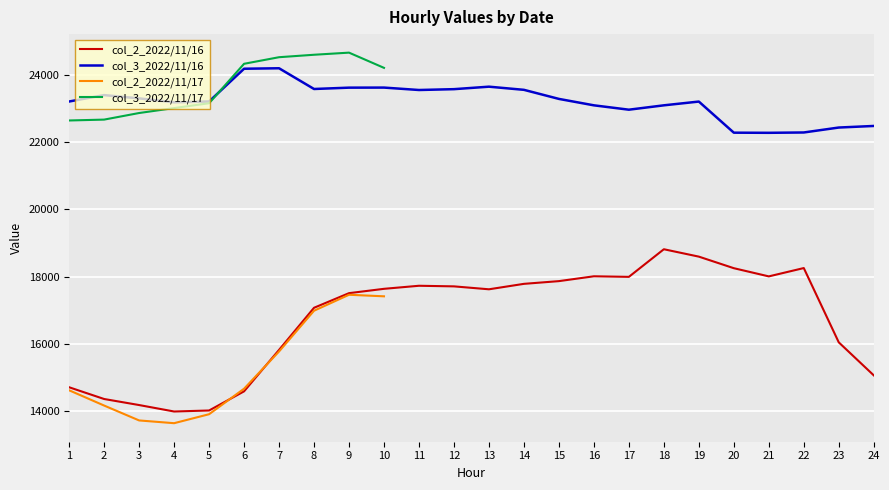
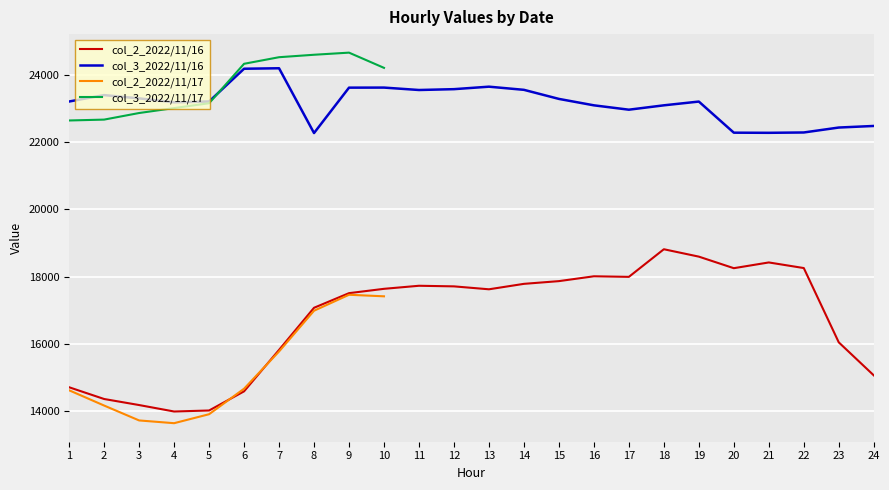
col_3_2022/11/16, 8: 23600 -> 22300
col_2_2022/11/16, 21: 18000 -> 18400
